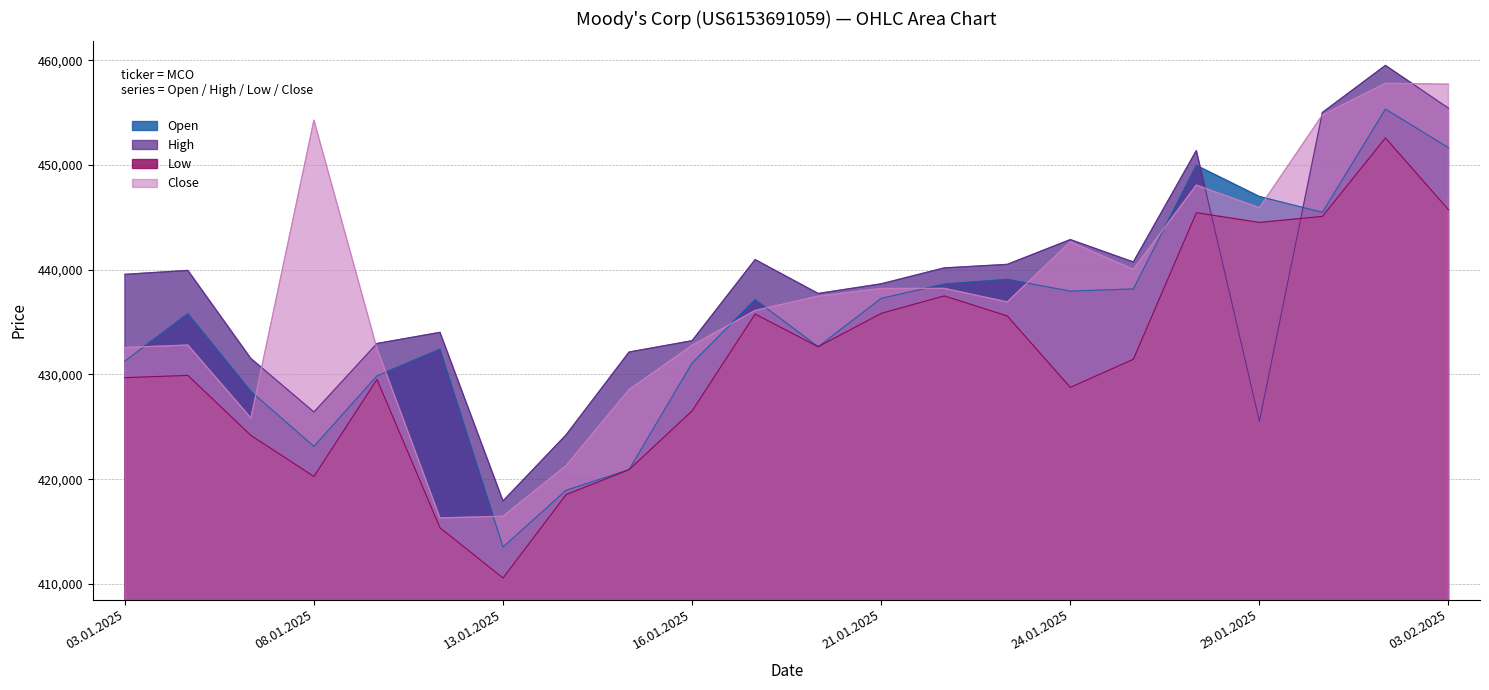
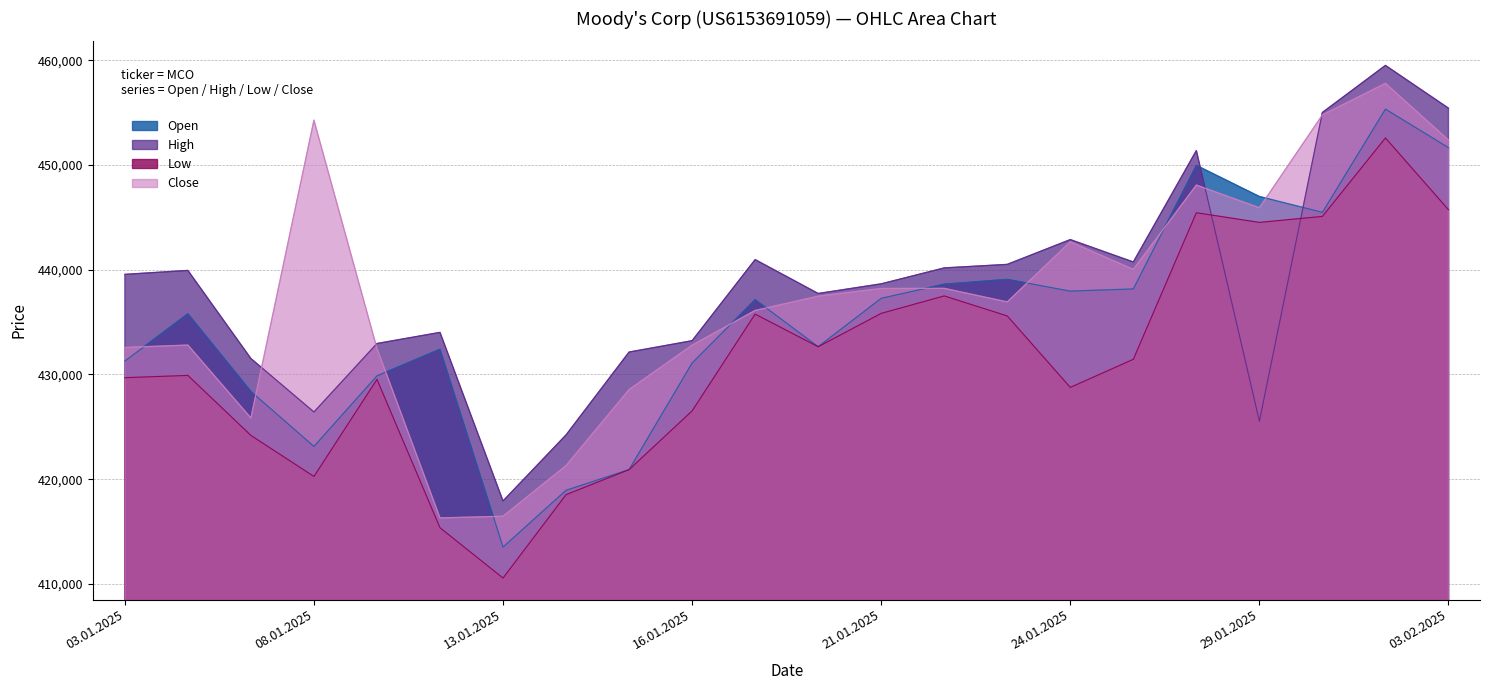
Close, 03.02.2025: 457,700 -> 452,400
